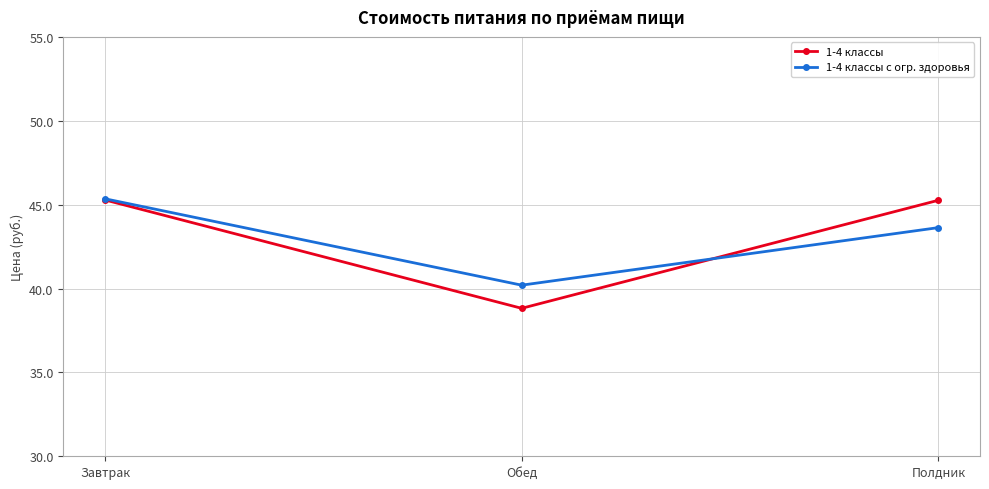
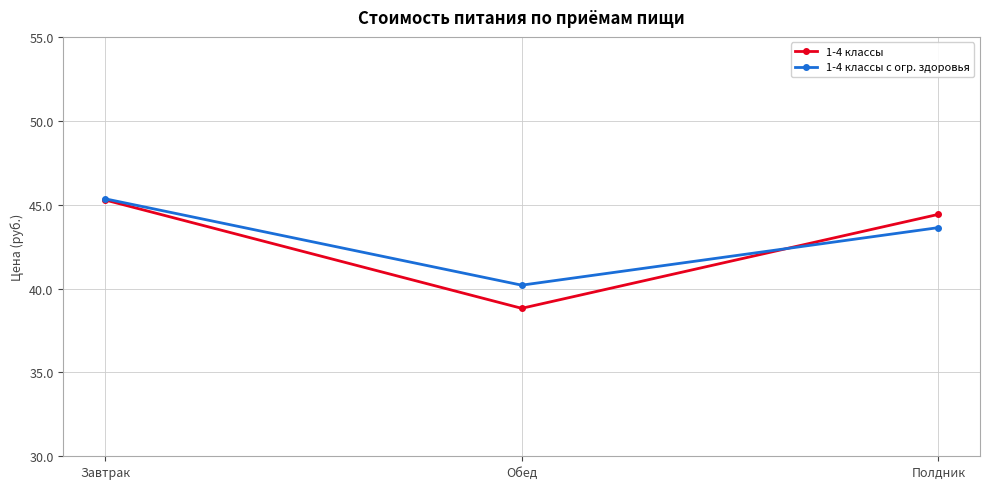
1-4 классы, Полдник: 45.3 -> 44.4
